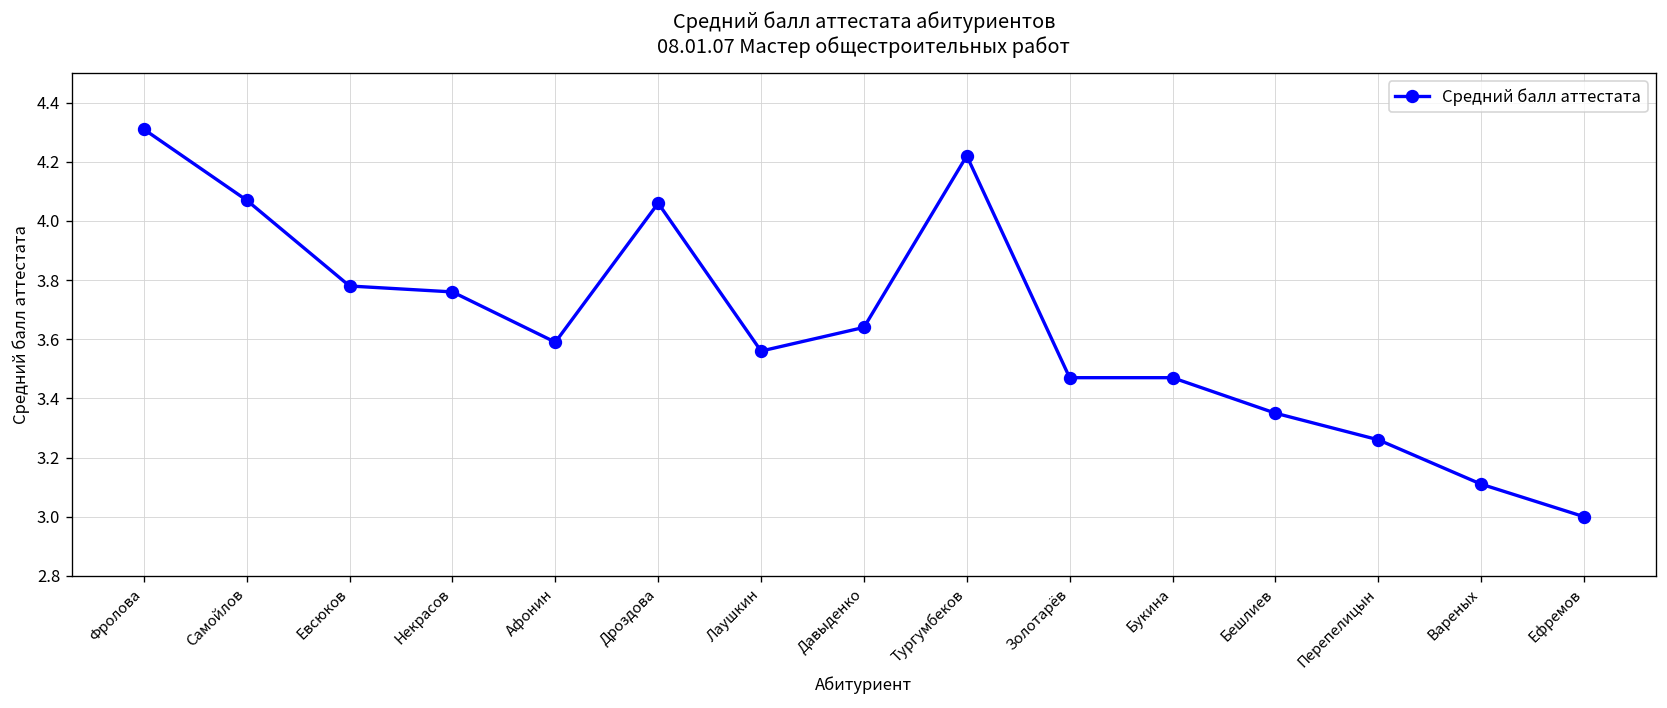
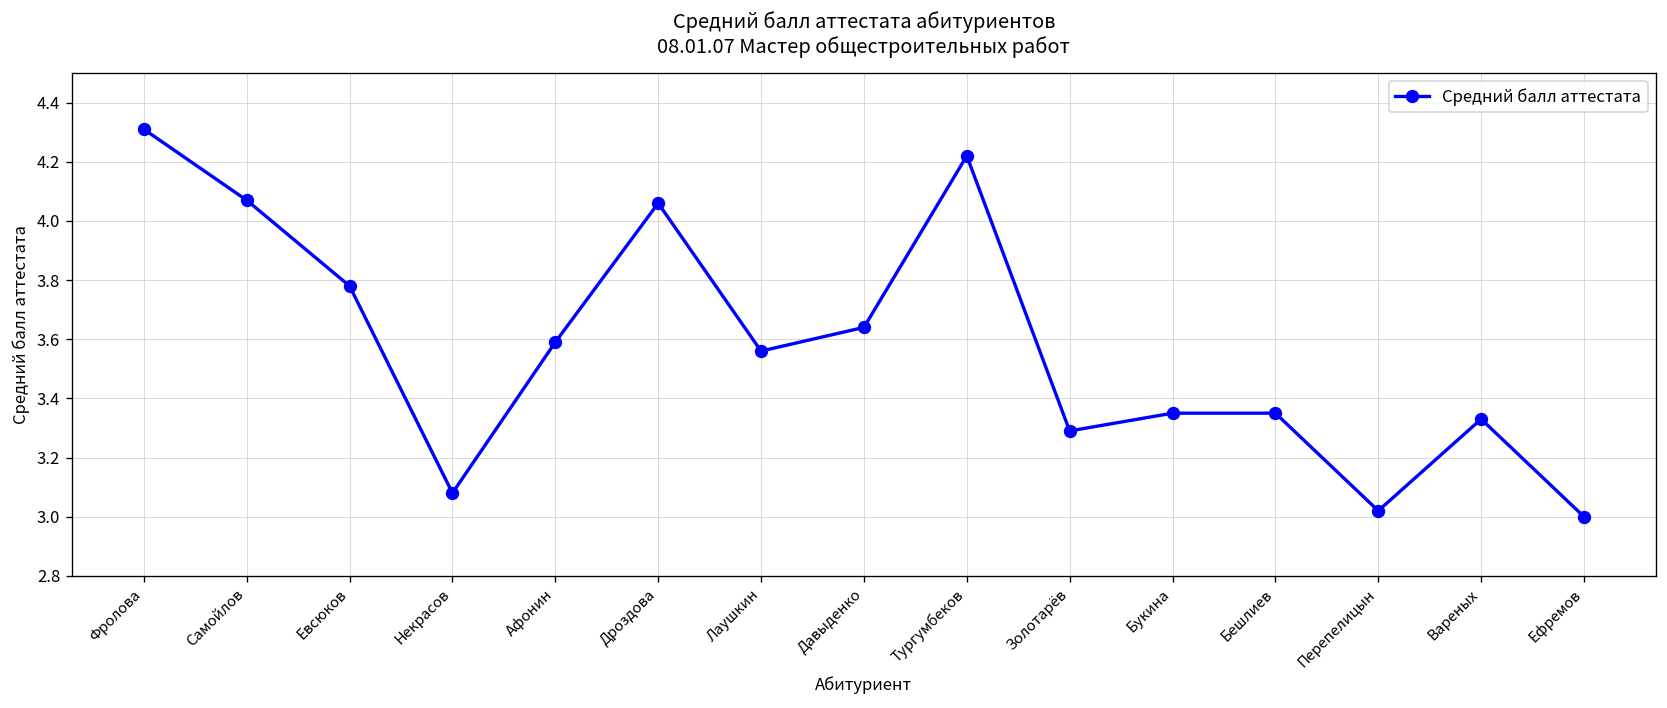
Некрасов: 3.76 -> 3.08
Золотарёв: 3.47 -> 3.29
Букина: 3.47 -> 3.35
Перепелицын: 3.26 -> 3.02
Вареных: 3.11 -> 3.33
